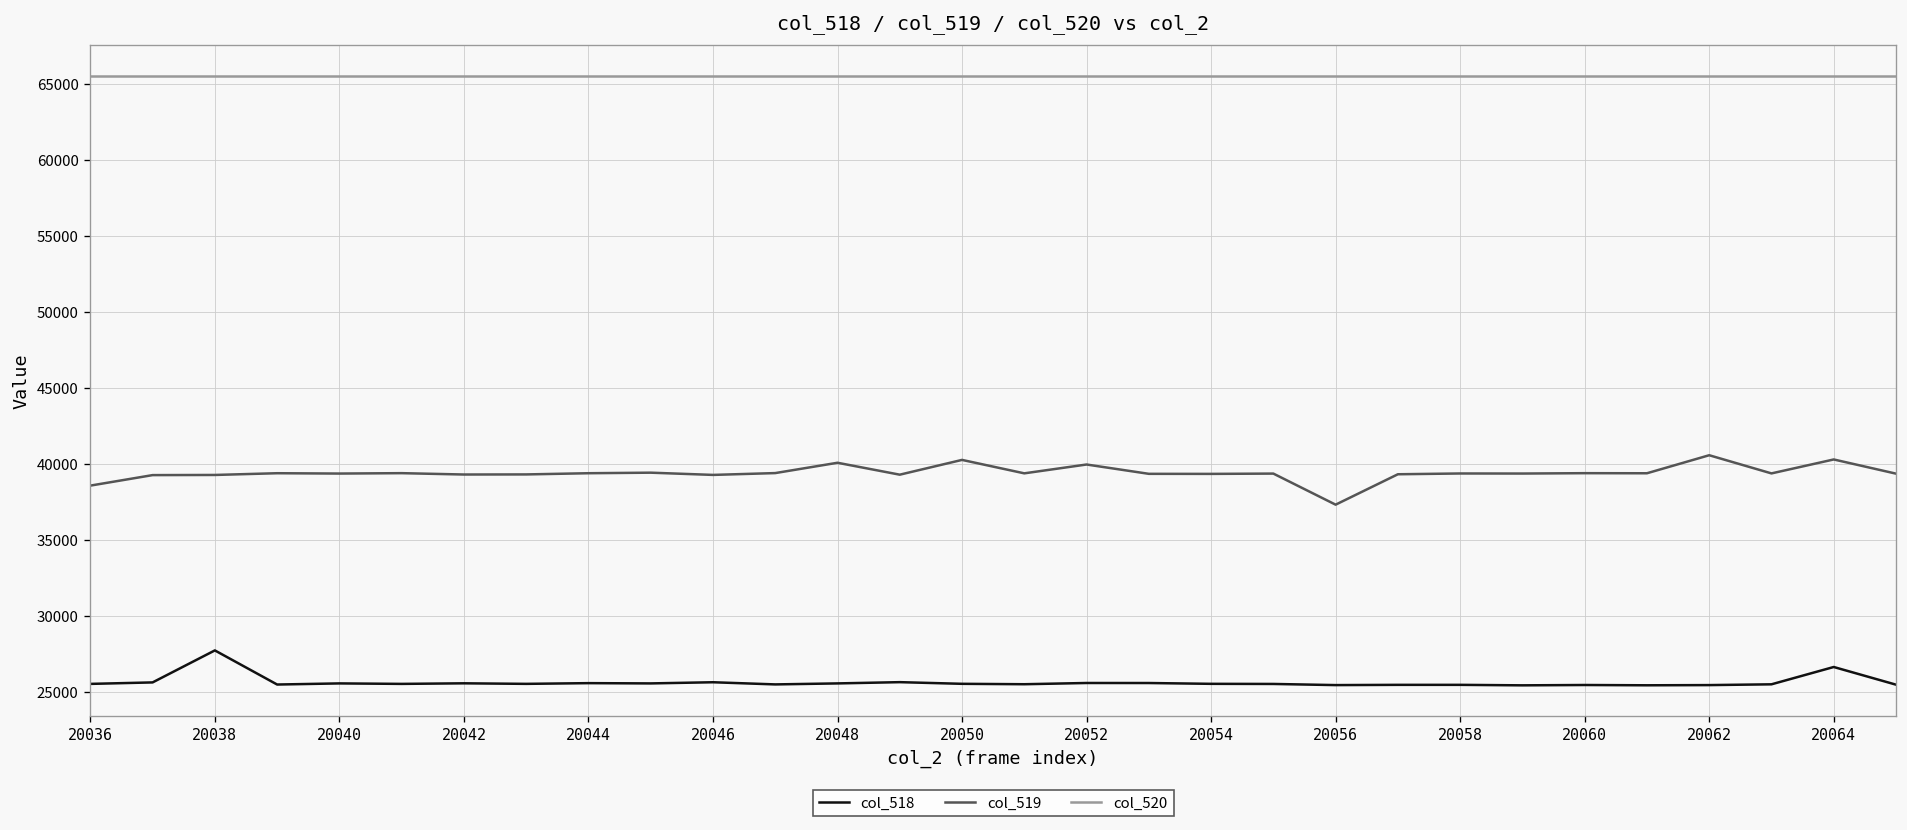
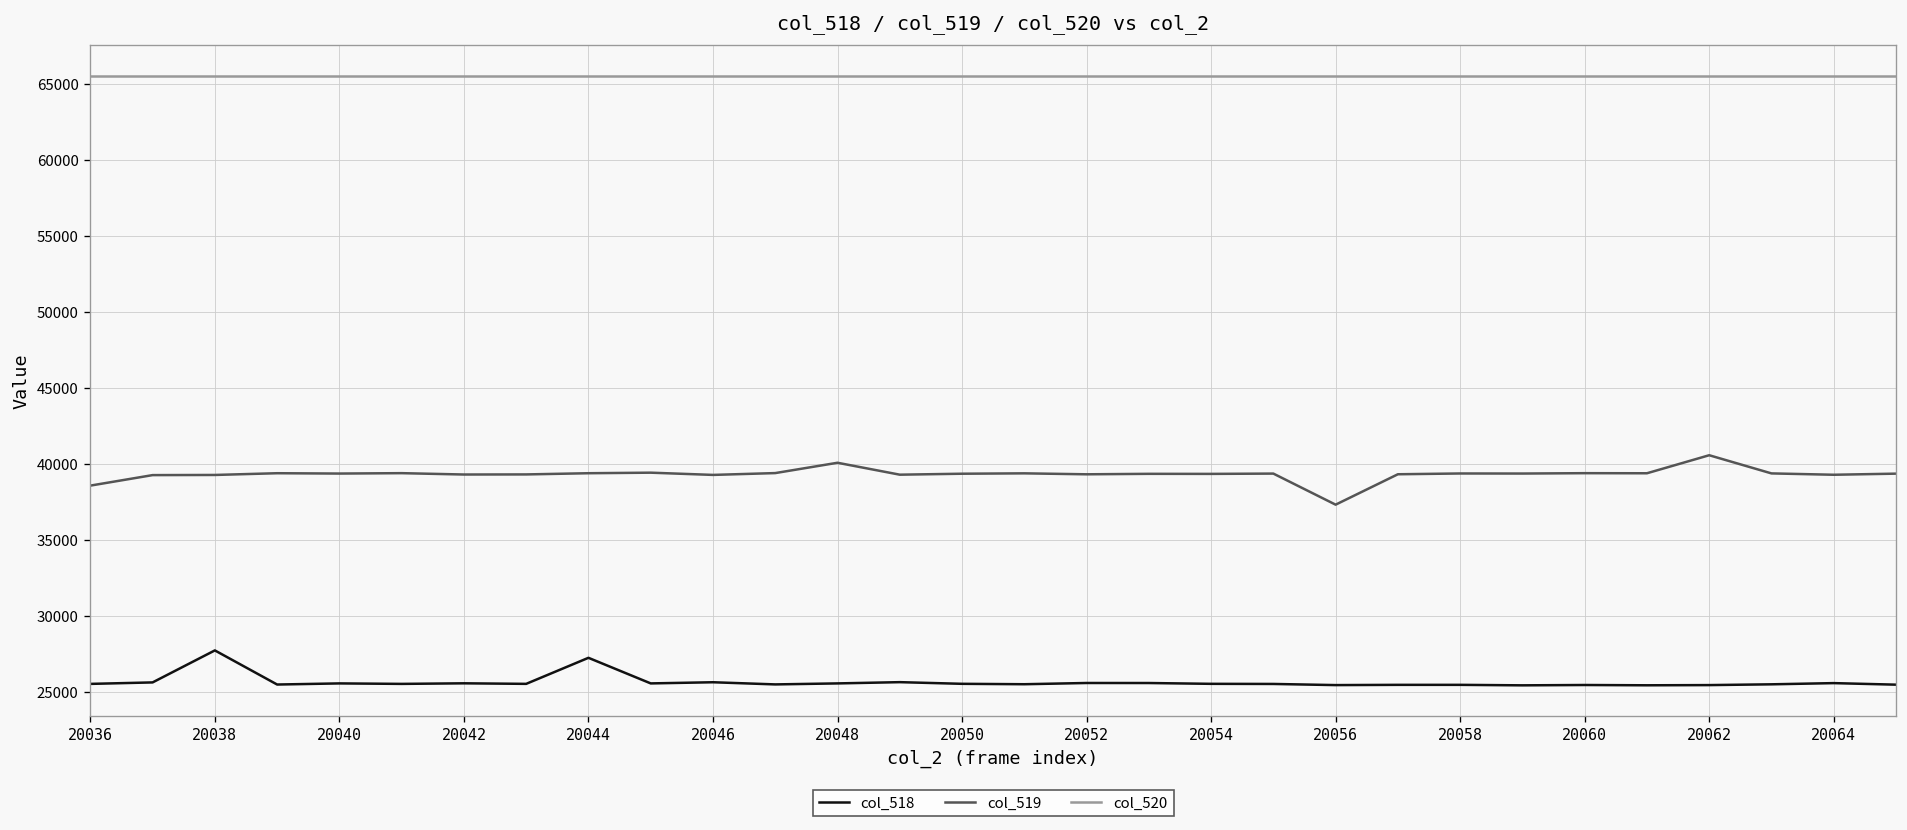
col_518, 20044: 25600 -> 27200
col_519, 20050: 40300 -> 39400
col_519, 20052: 40000 -> 39300
col_518, 20064: 26600 -> 25600
col_519, 20064: 40300 -> 39300
